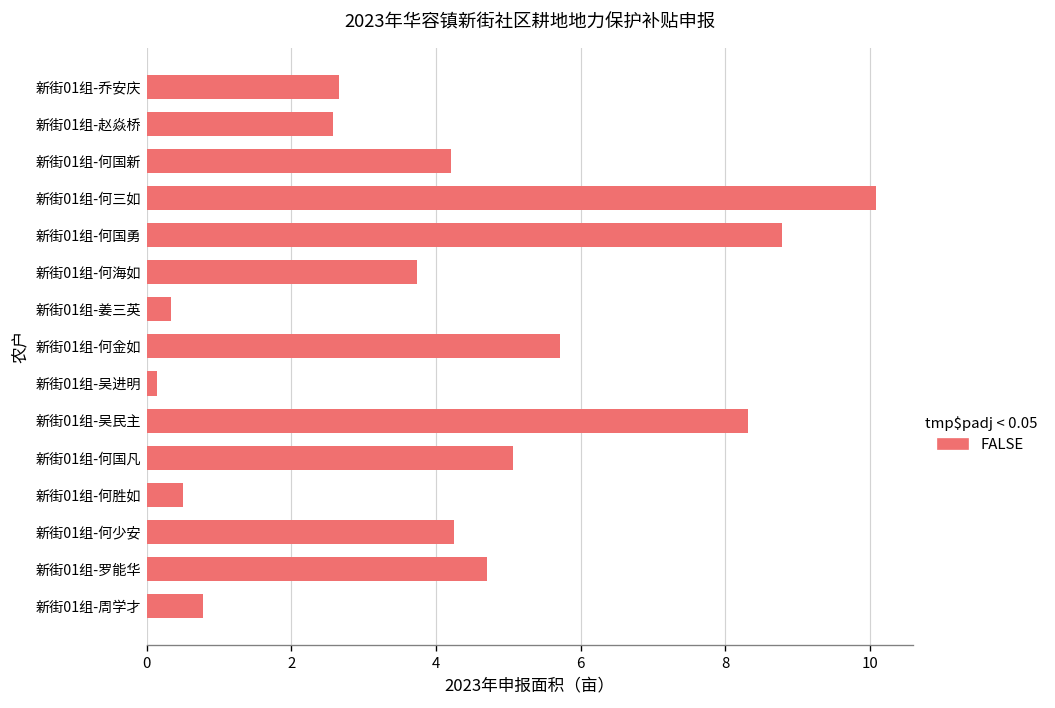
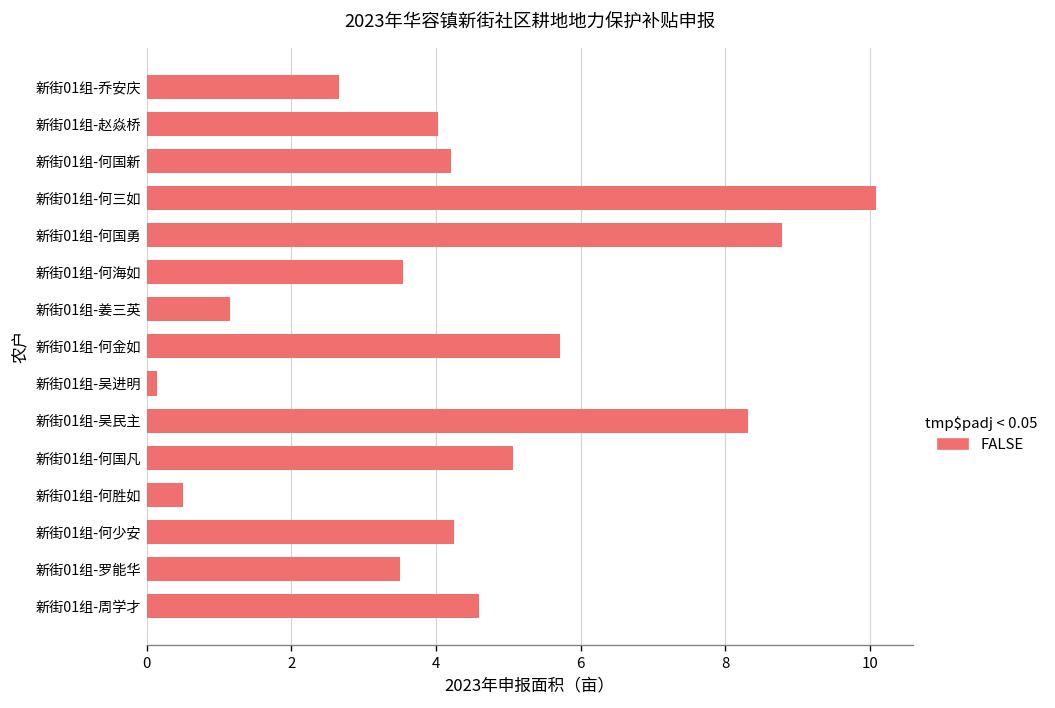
新街01组-赵焱桥: 2.6 -> 4.0
新街01组-何海如: 3.7 -> 3.6
新街01组-姜三英: 0.3 -> 1.2
新街01组-罗能华: 4.7 -> 3.5
新街01组-周学才: 0.8 -> 4.6
